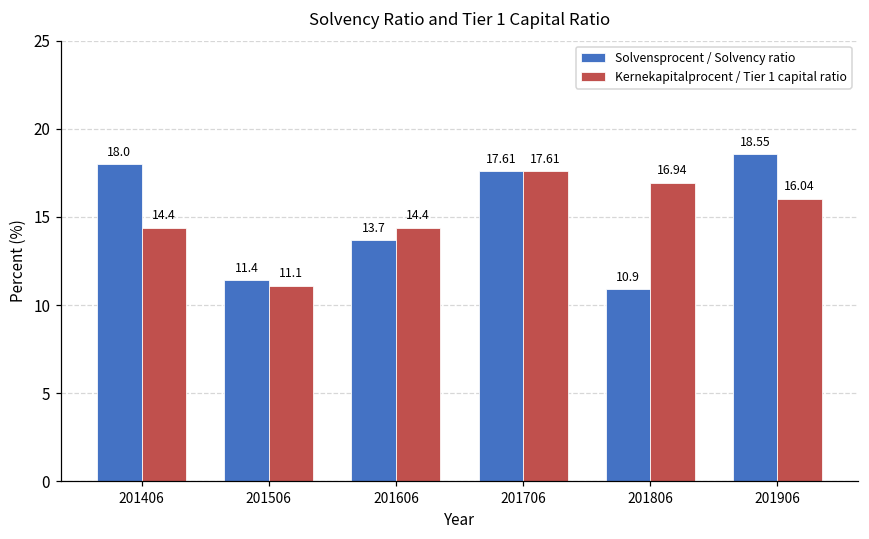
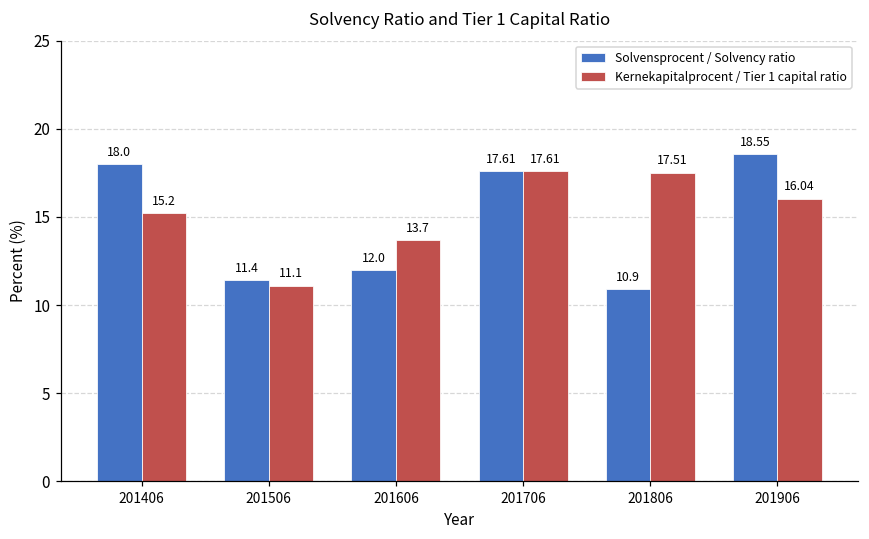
Kernekapitalprocent / Tier 1 capital ratio, 201406: 14.4 -> 15.2
Solvensprocent / Solvency ratio, 201606: 13.7 -> 12.0
Kernekapitalprocent / Tier 1 capital ratio, 201606: 14.4 -> 13.7
Kernekapitalprocent / Tier 1 capital ratio, 201806: 16.94 -> 17.51
